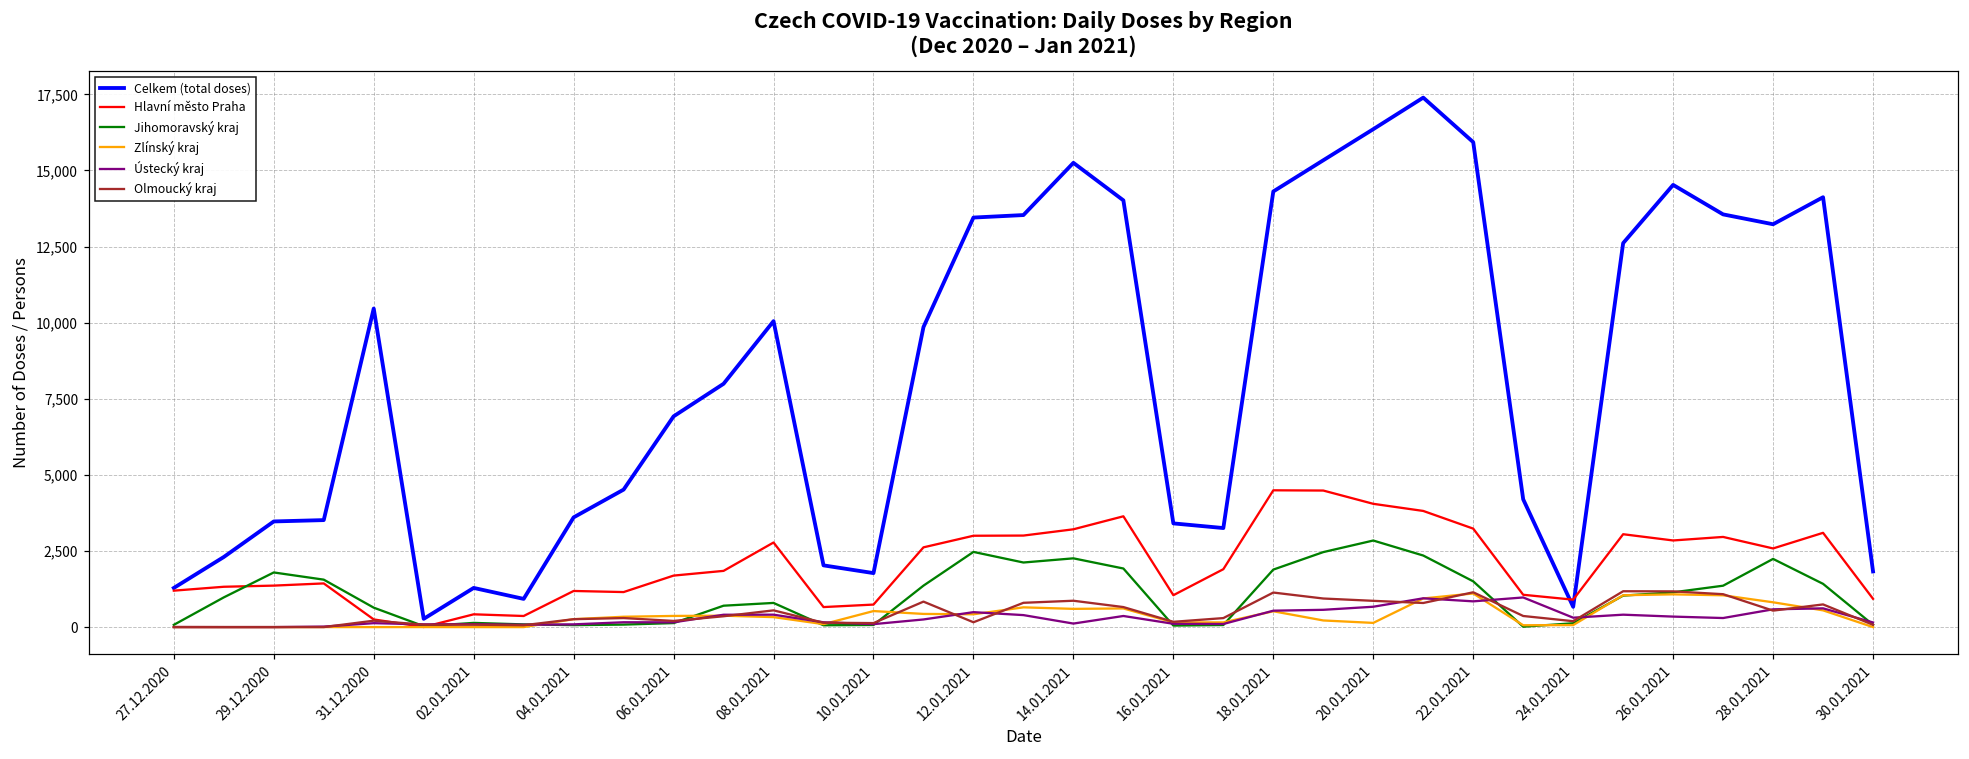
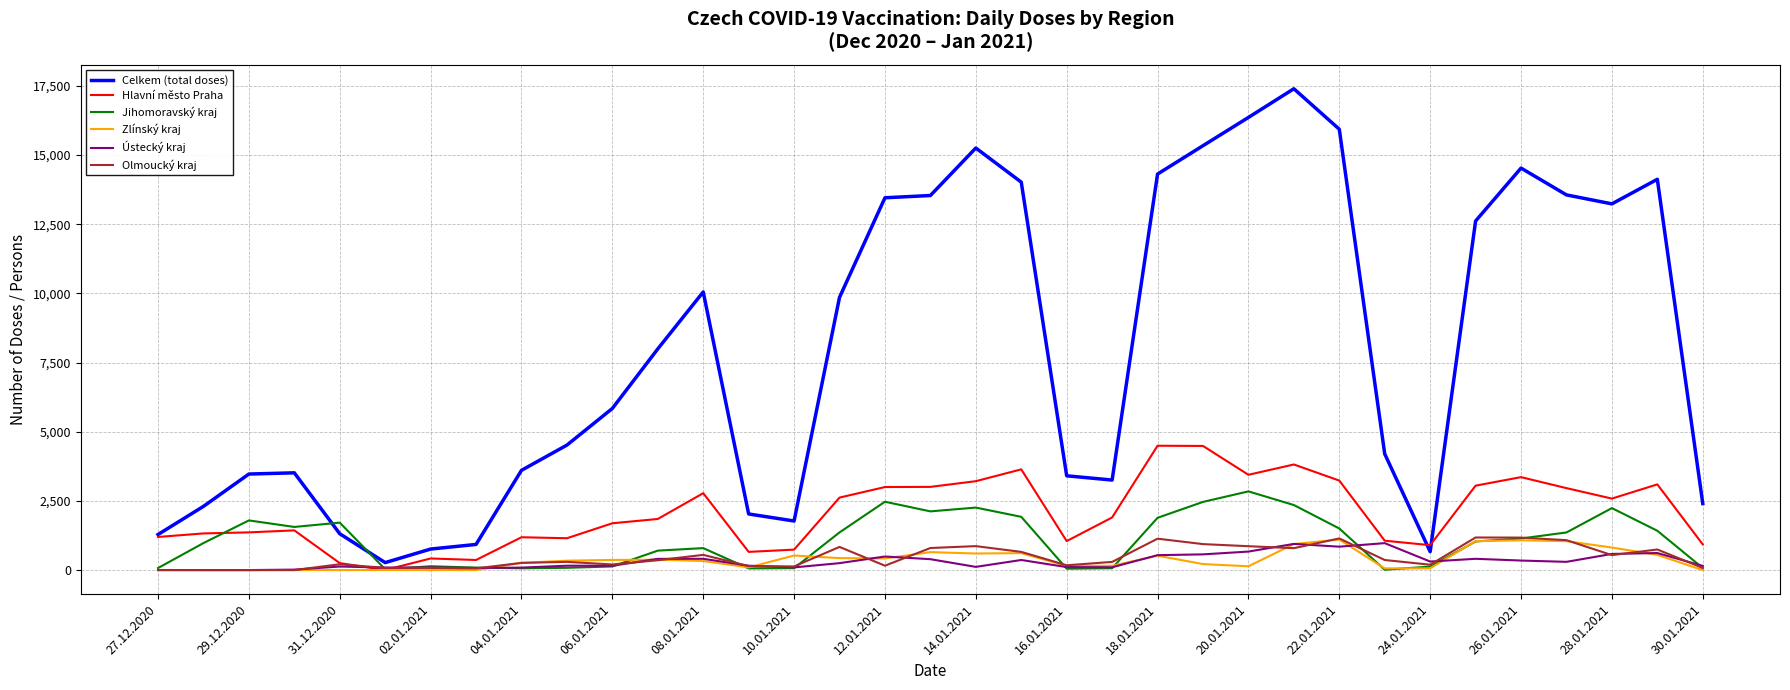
Celkem (total doses), 31.12.2020: 10,500 -> 1,300
Jihomoravský kraj, 31.12.2020: 600 -> 1,700
Celkem (total doses), 02.01.2021: 1,300 -> 800
Celkem (total doses), 06.01.2021: 6,900 -> 5,800
Hlavní město Praha, 20.01.2021: 4,100 -> 3,400
Hlavní město Praha, 26.01.2021: 2,800 -> 3,400
Celkem (total doses), 30.01.2021: 1,800 -> 2,400
